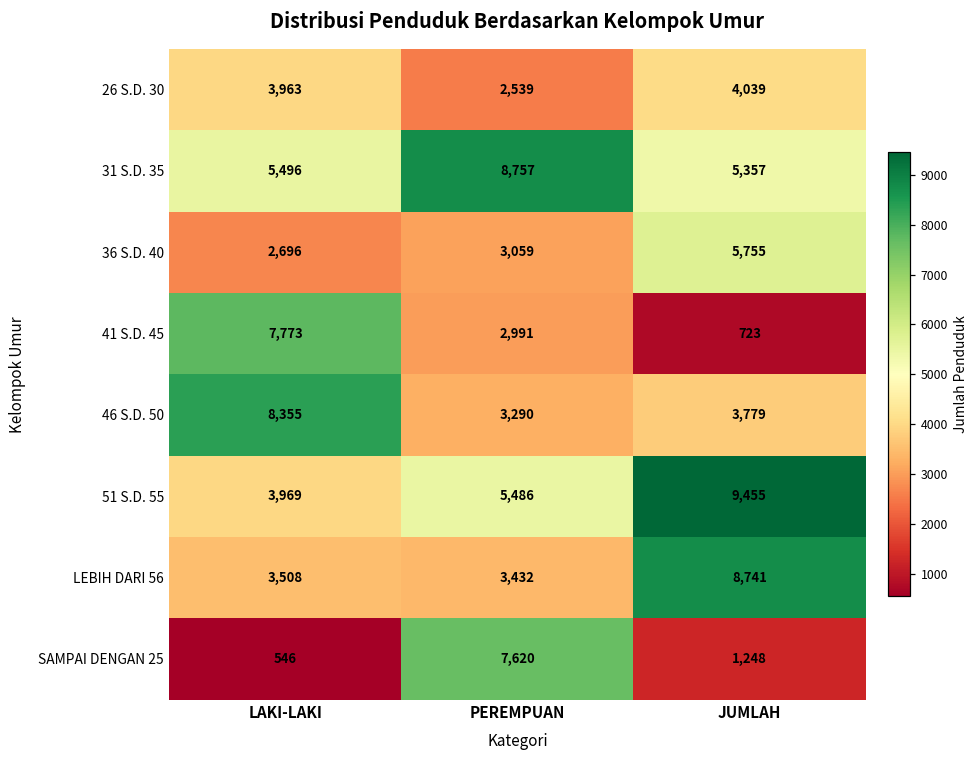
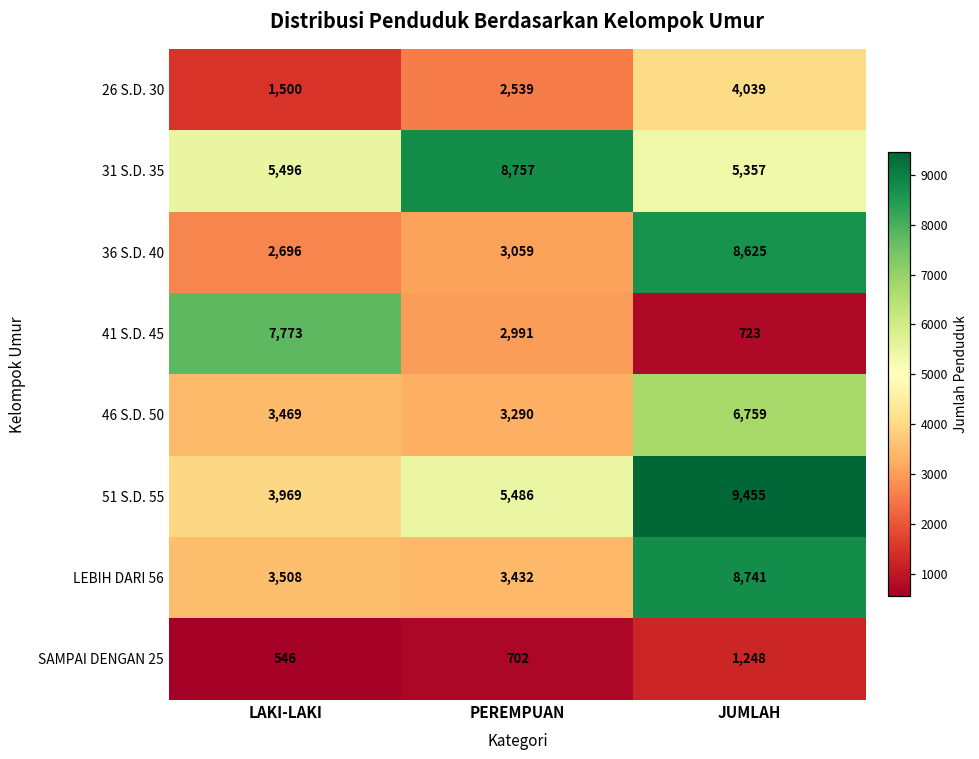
26 S.D. 30, LAKI-LAKI: 3,963 -> 1,500
36 S.D. 40, JUMLAH: 5,755 -> 8,625
46 S.D. 50, LAKI-LAKI: 8,355 -> 3,469
46 S.D. 50, JUMLAH: 3,779 -> 6,759
SAMPAI DENGAN 25, PEREMPUAN: 7,620 -> 702
